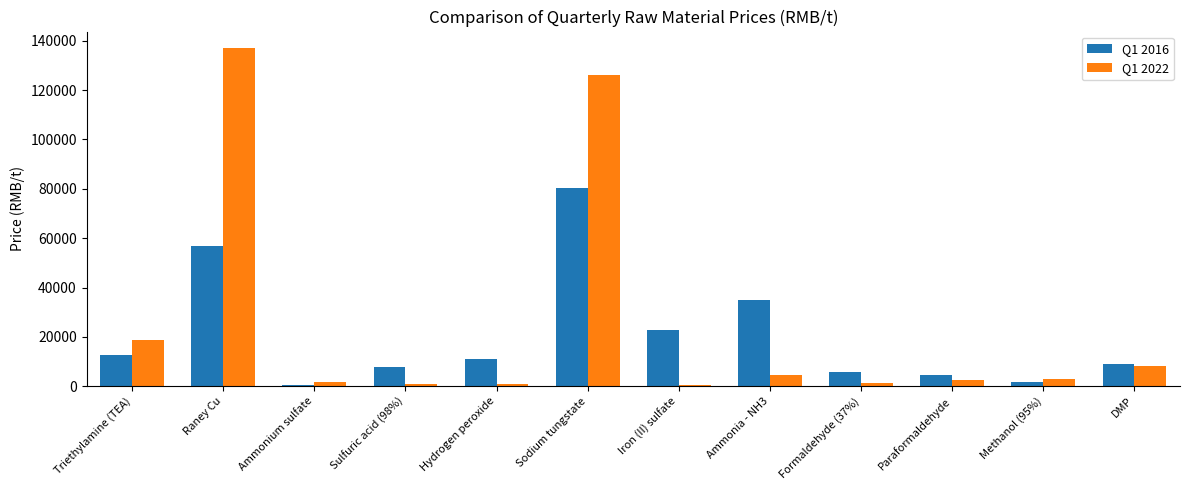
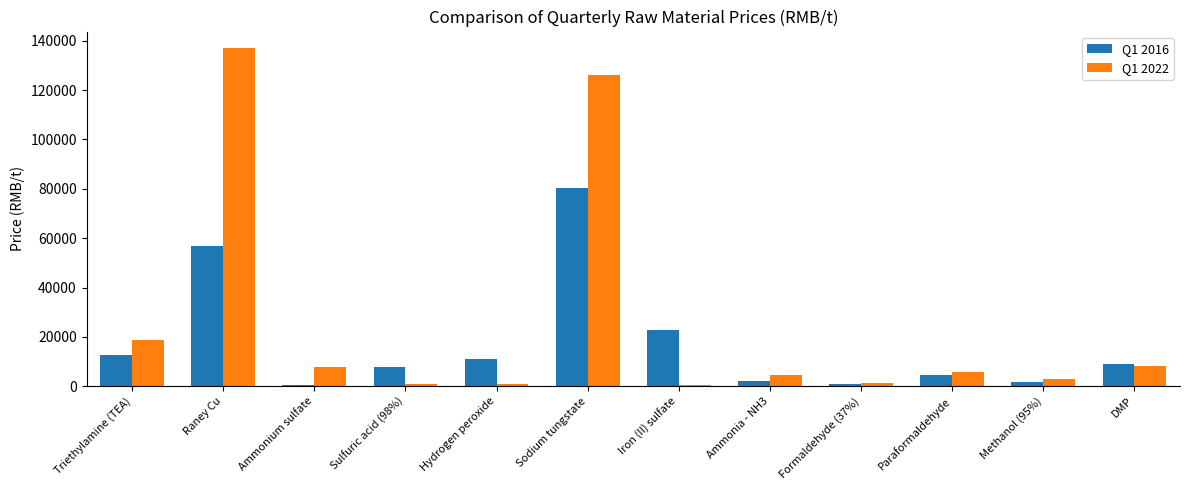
Q1 2022, Ammonium sulfate: 2000 -> 8000
Q1 2016, Ammonia - NH3: 35000 -> 2000
Q1 2016, Formaldehyde (37%): 6000 -> 1000
Q1 2022, Paraformaldehyde: 2000 -> 6000
